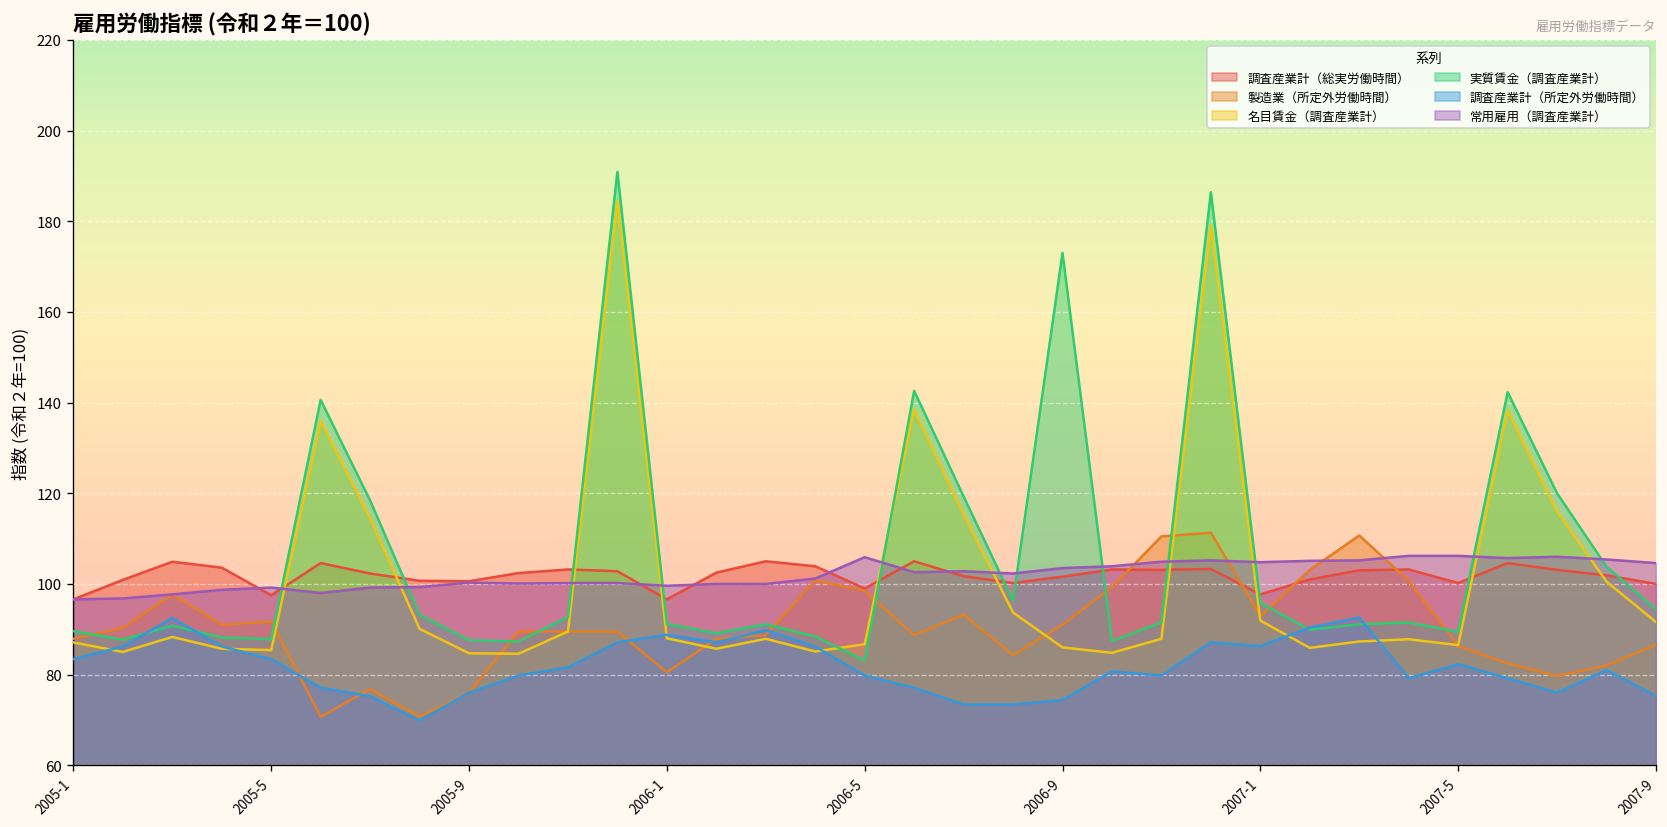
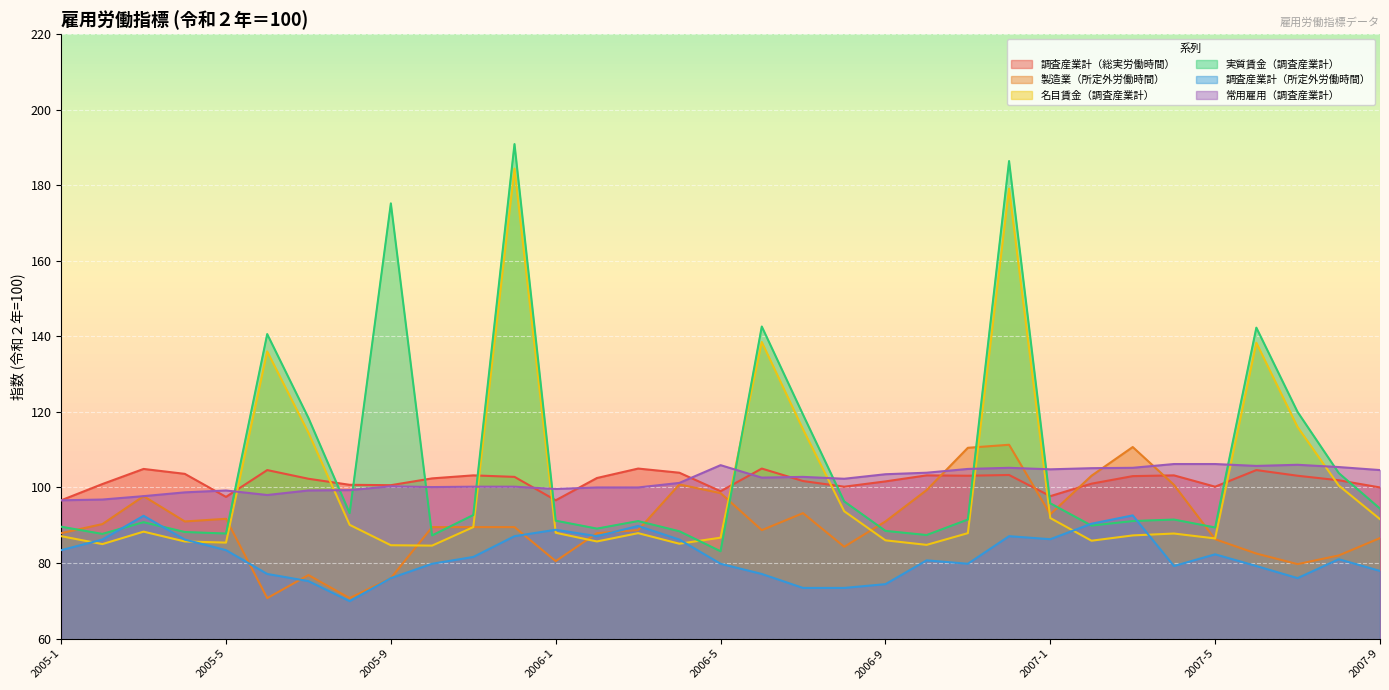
実質賃金（調査産業計）, 2005-9: 88 -> 175
実質賃金（調査産業計）, 2006-9: 173 -> 89
調査産業計（所定外労働時間）, 2007-9: 75 -> 78
